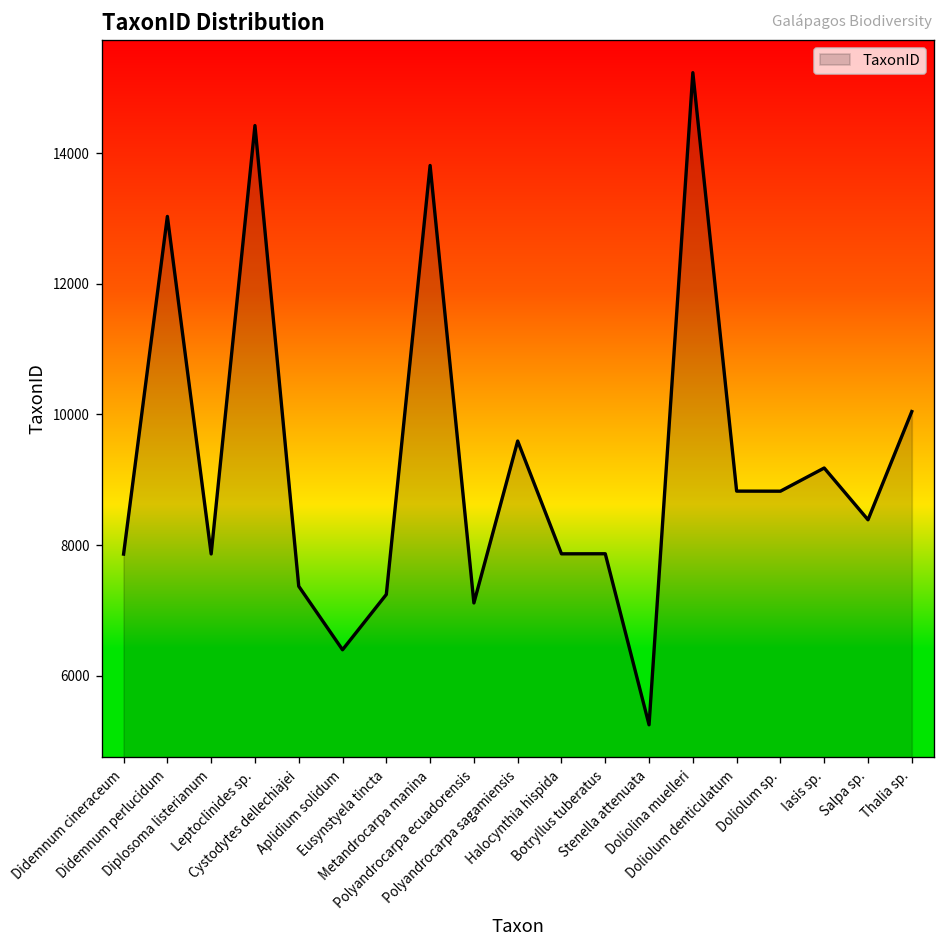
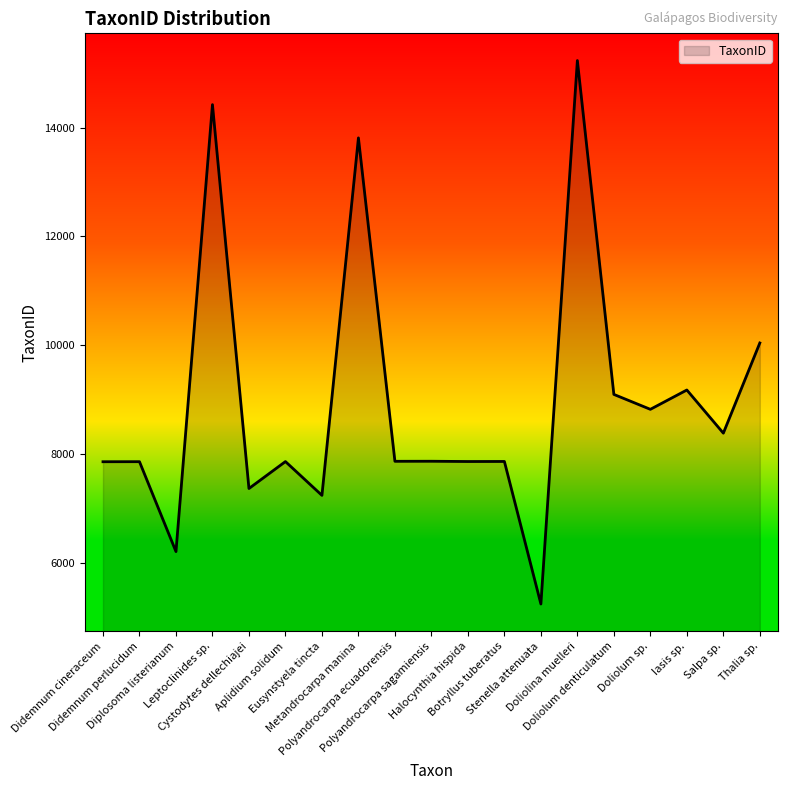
Didemnum perlucidum: 13000 -> 7900
Diplosoma listerianum: 7900 -> 6200
Aplidium solidum: 6400 -> 7900
Polyandrocarpa ecuadorensis: 7100 -> 7900
Polyandrocarpa sagamiensis: 9600 -> 7900
Doliolum denticulatum: 8800 -> 9100
